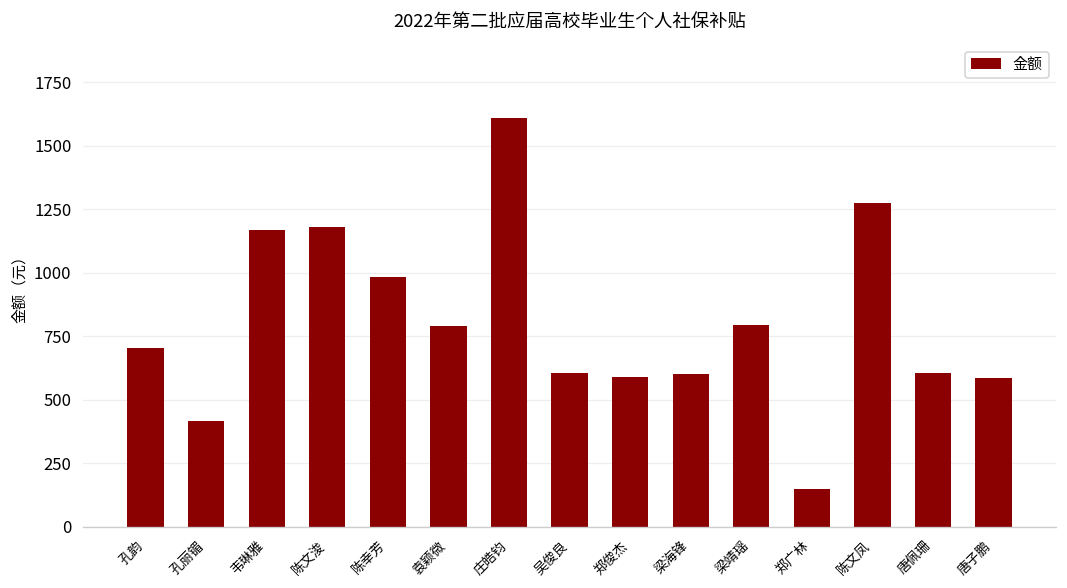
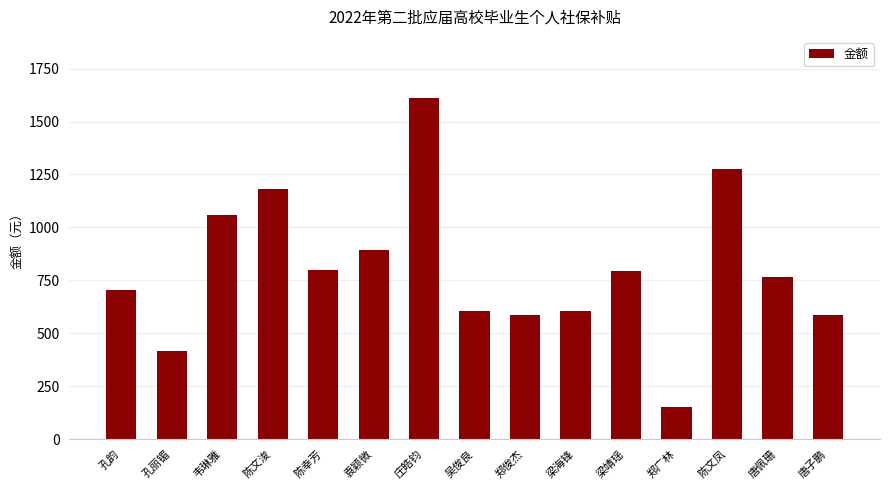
韦琳雅: 1170 -> 1060
陈幸芳: 980 -> 800
袁颖微: 790 -> 890
唐佩珊: 610 -> 770
